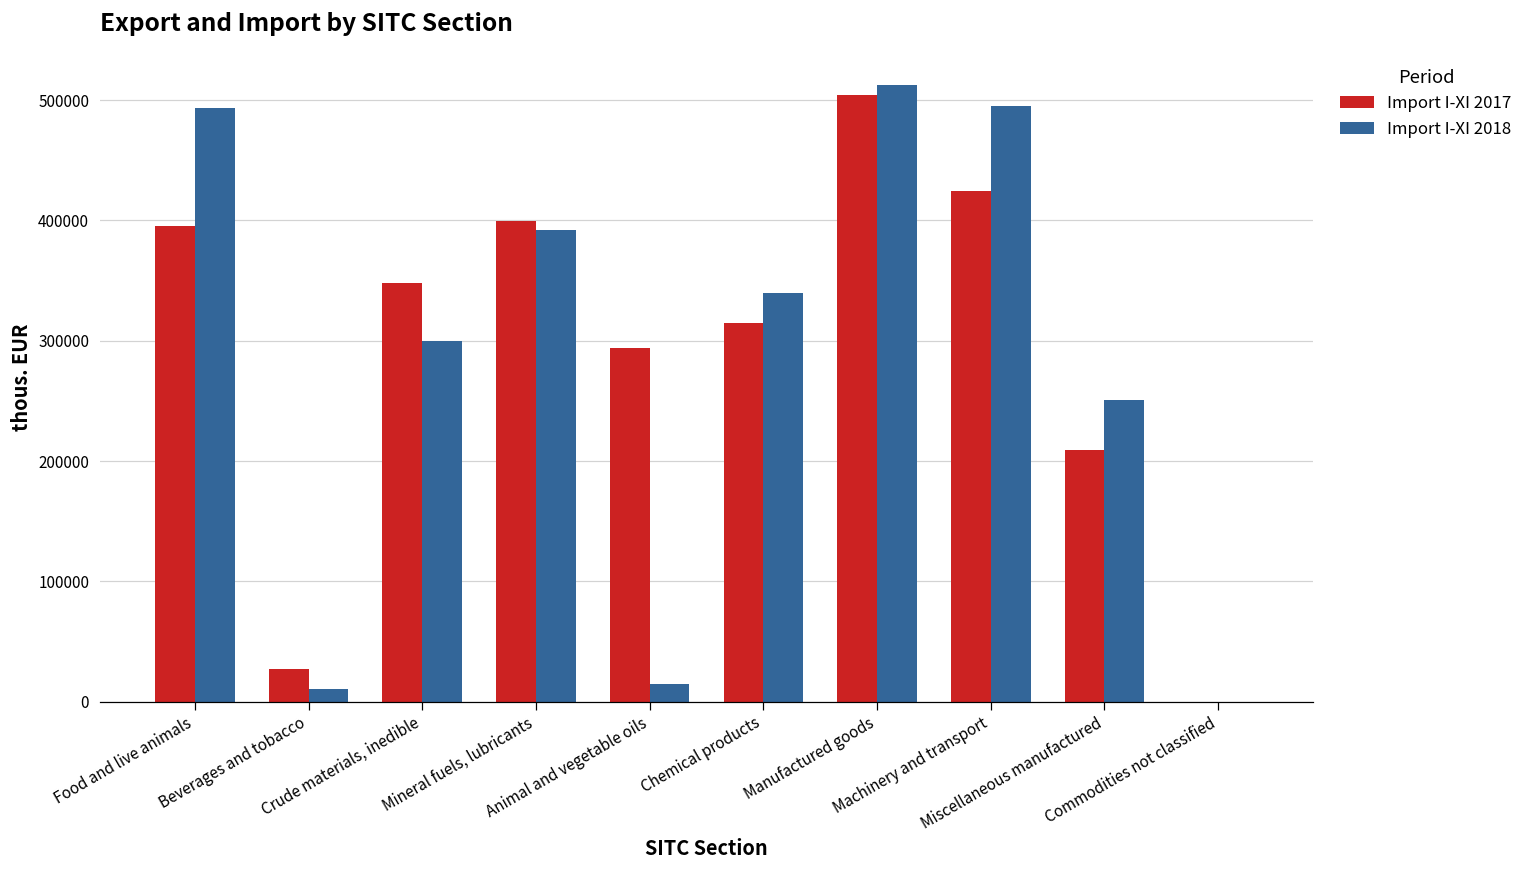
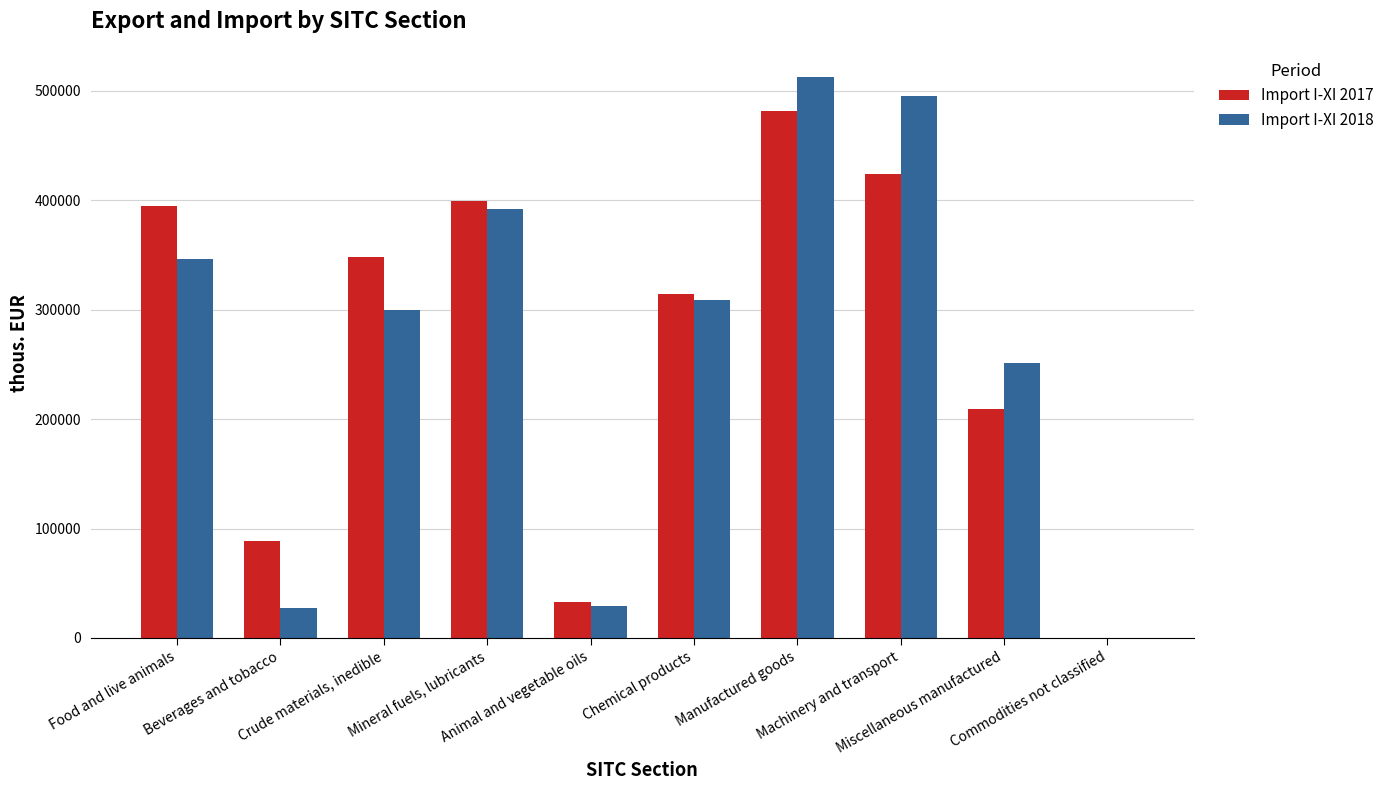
Import I-XI 2018, Food and live animals: 494000 -> 346000
Import I-XI 2017, Beverages and tobacco: 27000 -> 89000
Import I-XI 2018, Beverages and tobacco: 11000 -> 27000
Import I-XI 2017, Animal and vegetable oils: 294000 -> 33000
Import I-XI 2018, Animal and vegetable oils: 15000 -> 30000
Import I-XI 2018, Chemical products: 340000 -> 309000
Import I-XI 2017, Manufactured goods: 504000 -> 482000
